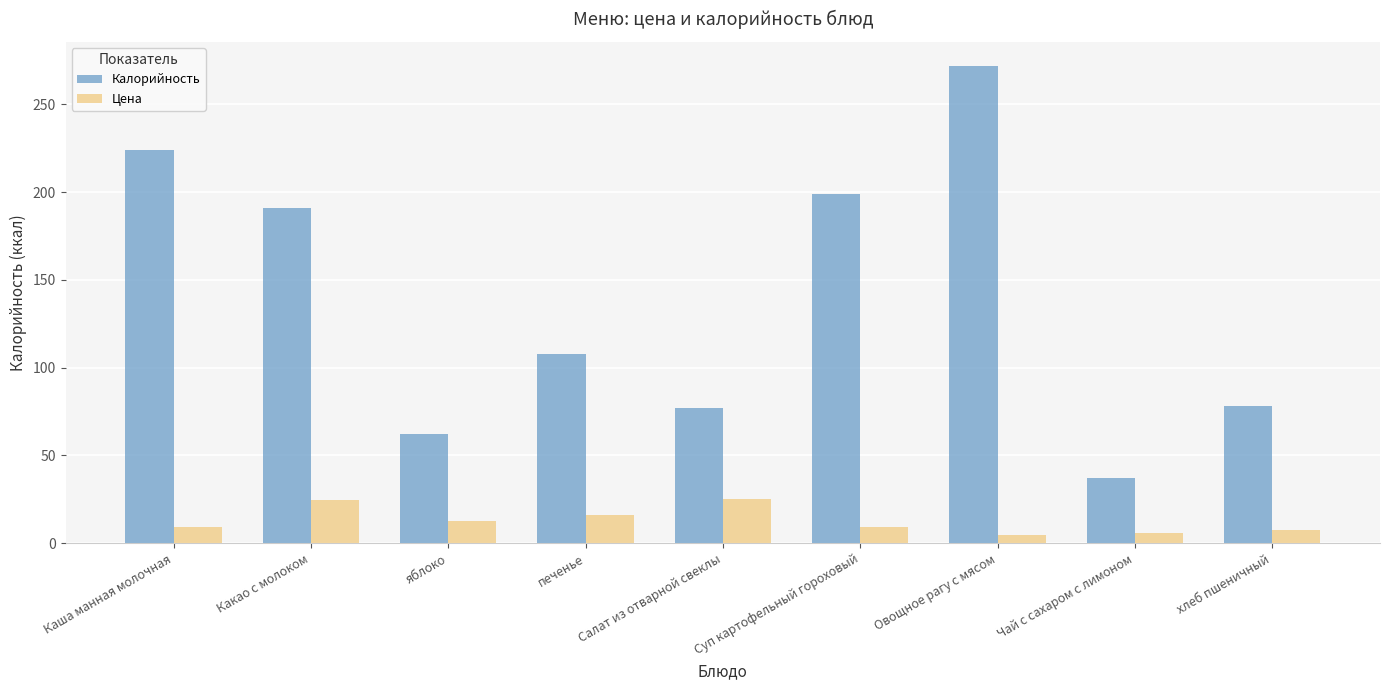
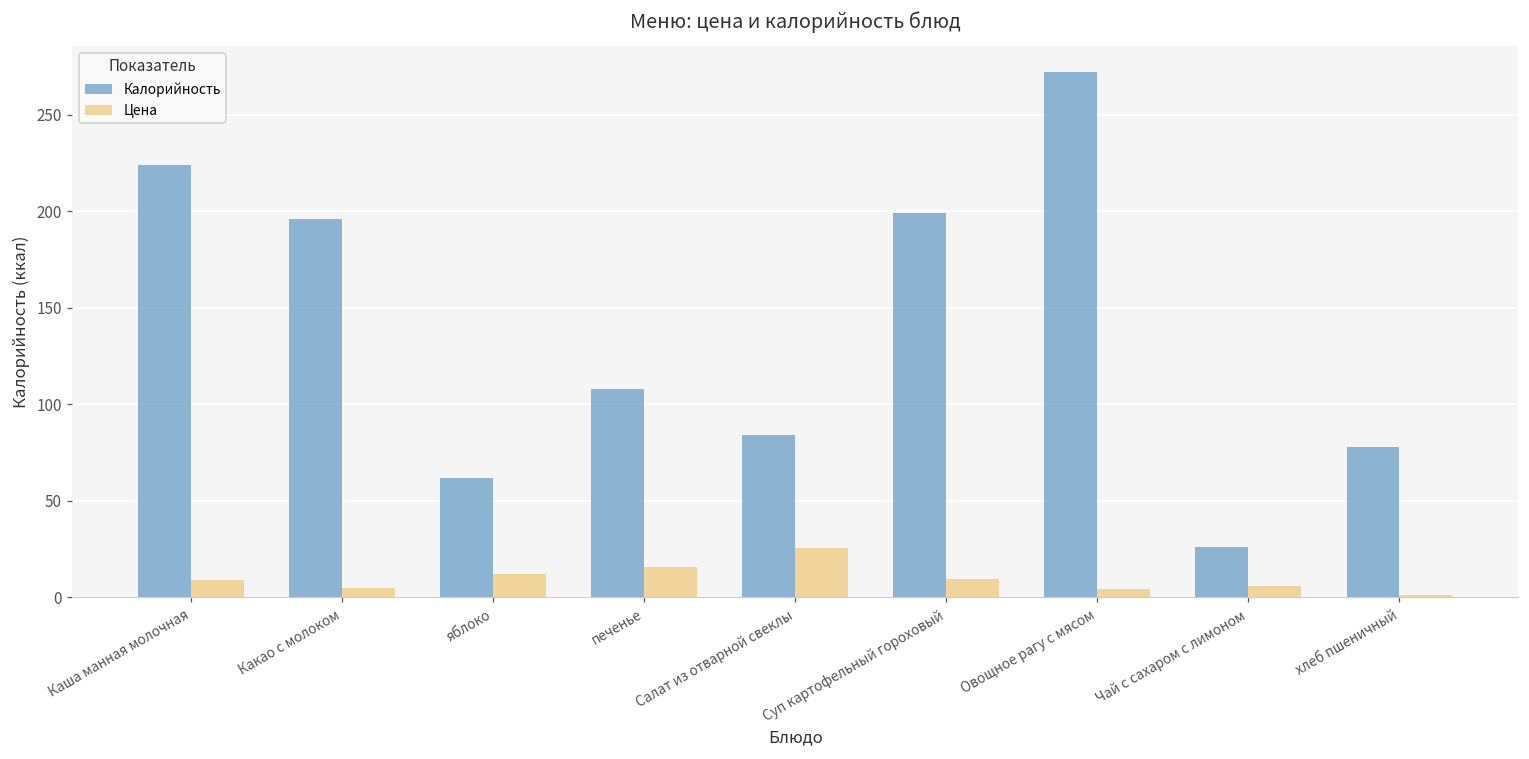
Калорийность, Какао с молоком: 191 -> 196
Цена, Какао с молоком: 25 -> 5
Калорийность, Салат из отварной свеклы: 77 -> 84
Калорийность, Чай с сахаром с лимоном: 37 -> 26
Цена, хлеб пшеничный: 8 -> 2
